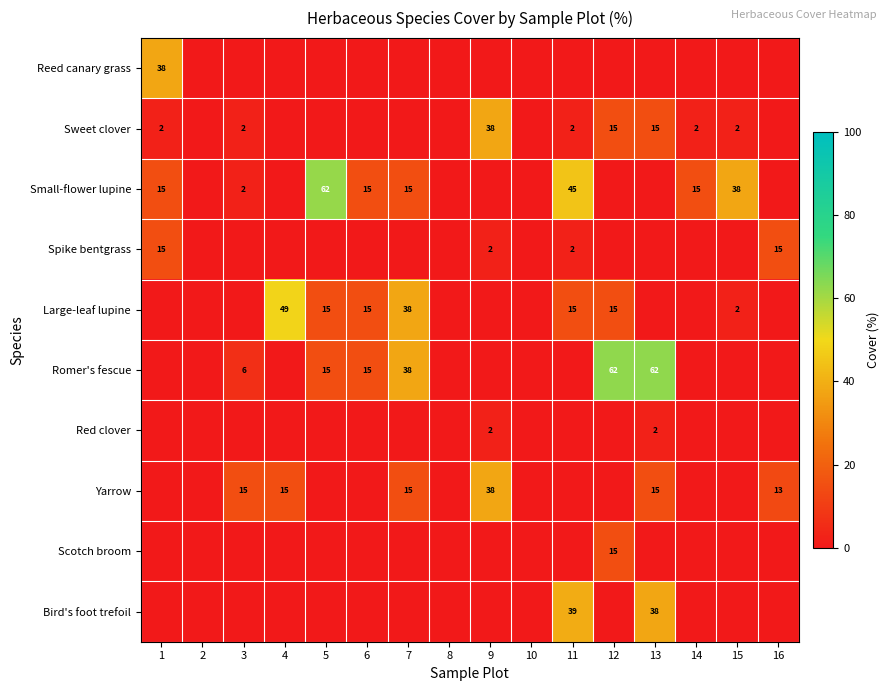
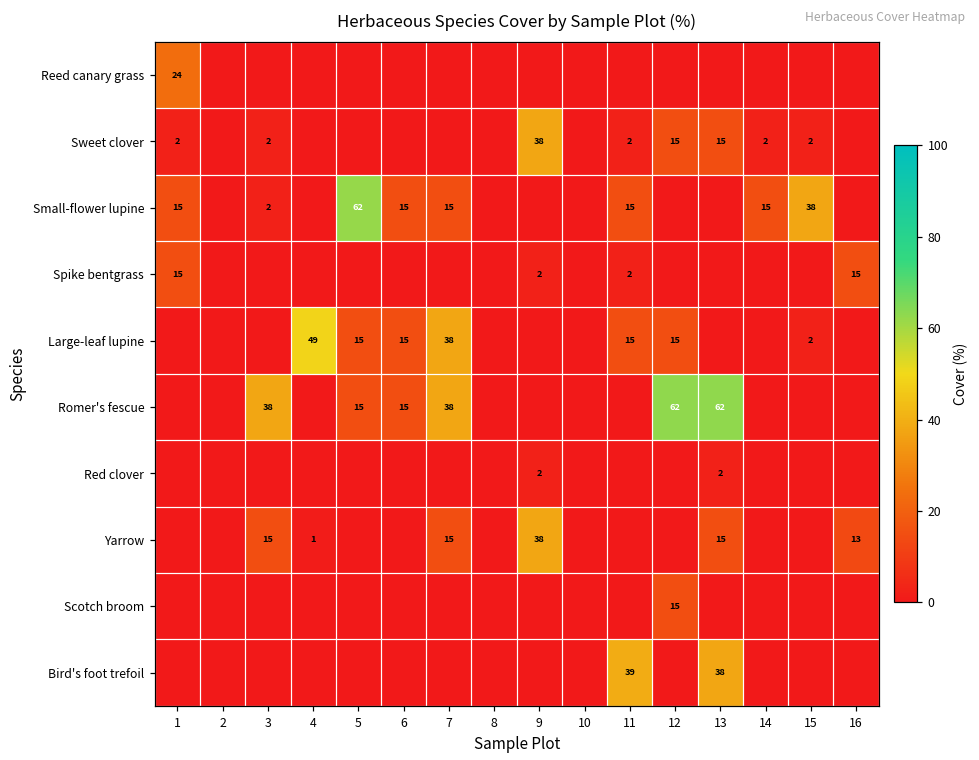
Reed canary grass, 1: 38 -> 24
Small-flower lupine, 11: 45 -> 15
Romer's fescue, 3: 6 -> 38
Yarrow, 4: 15 -> 1
